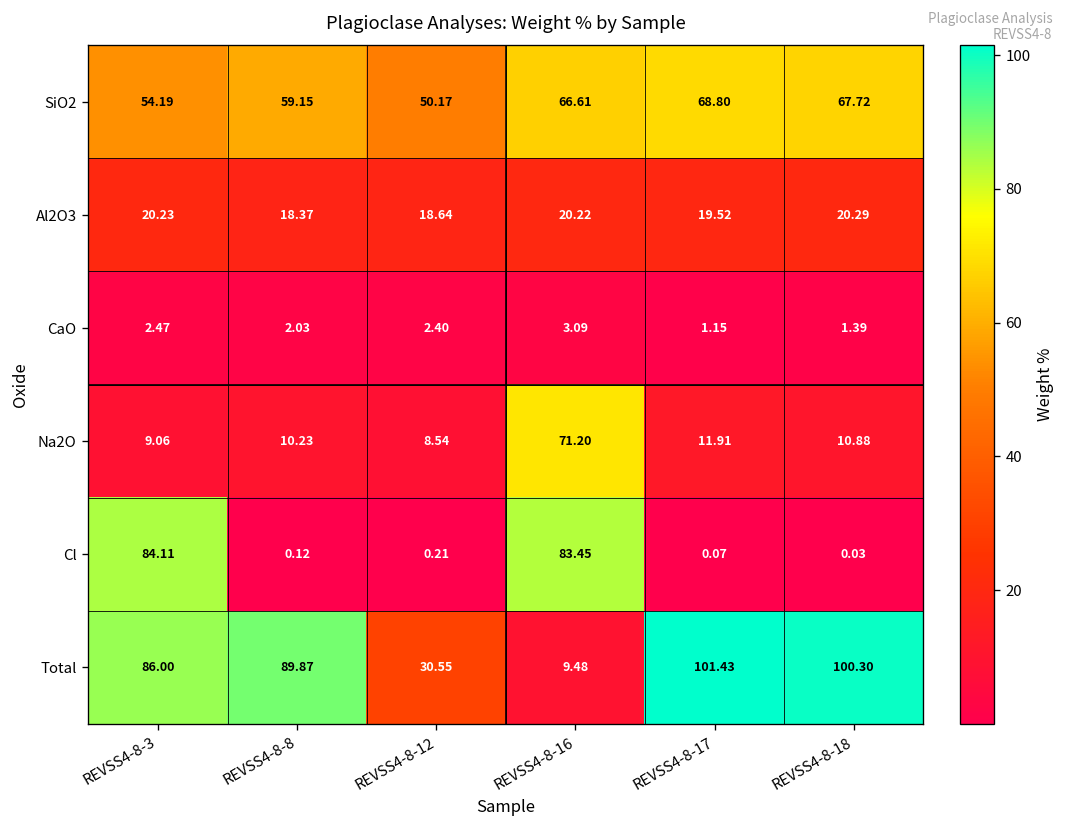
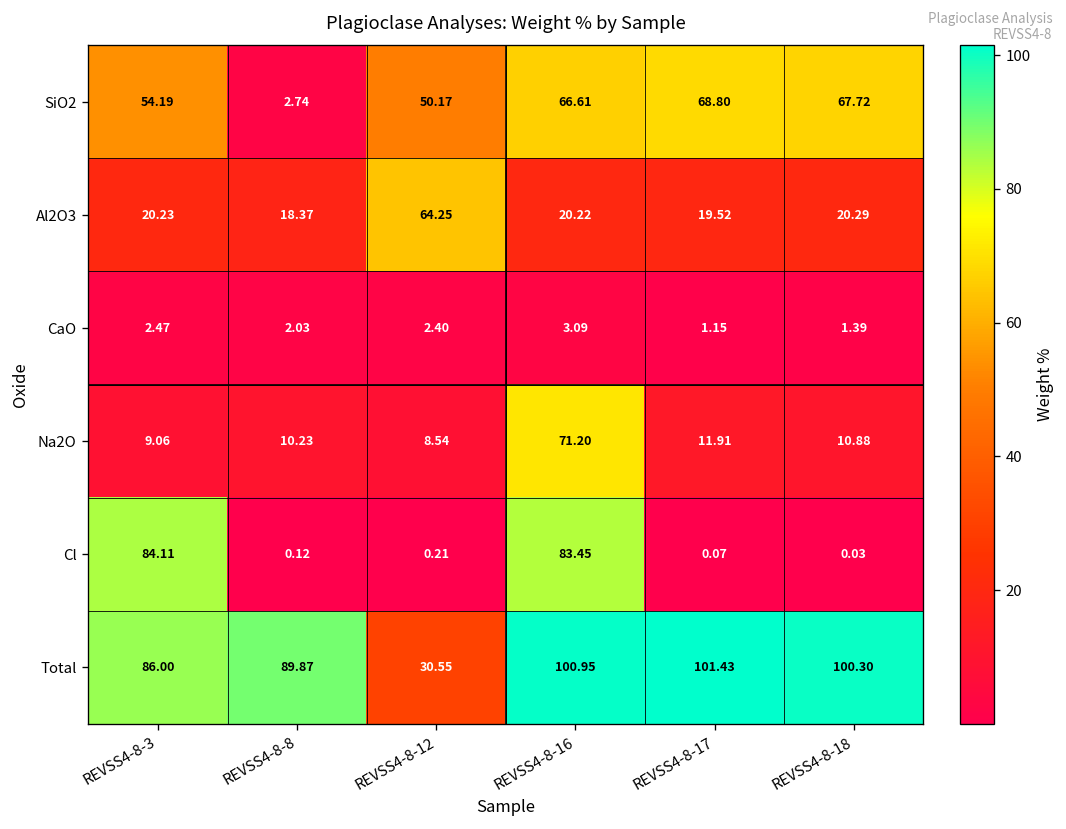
SiO2, REVSS4-8-8: 59.15 -> 2.74
Al2O3, REVSS4-8-12: 18.64 -> 64.25
Total, REVSS4-8-16: 9.48 -> 100.95
